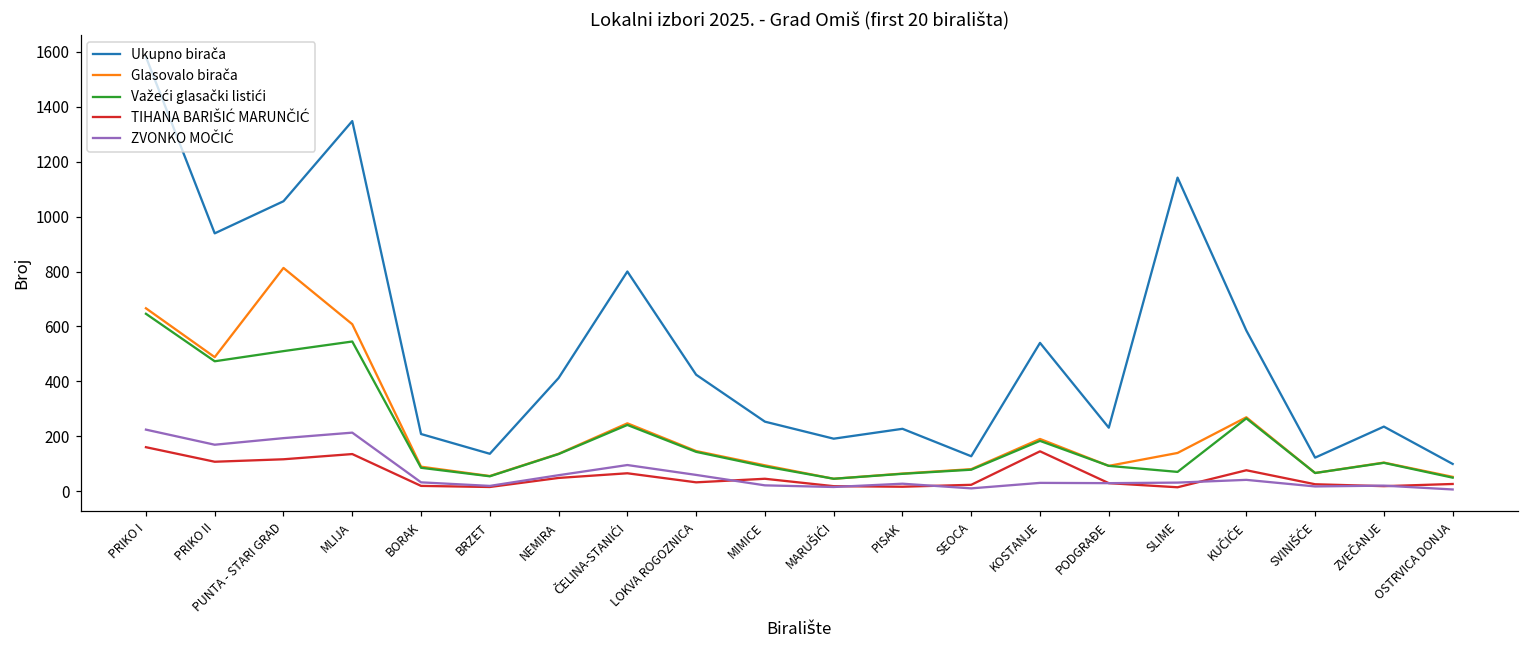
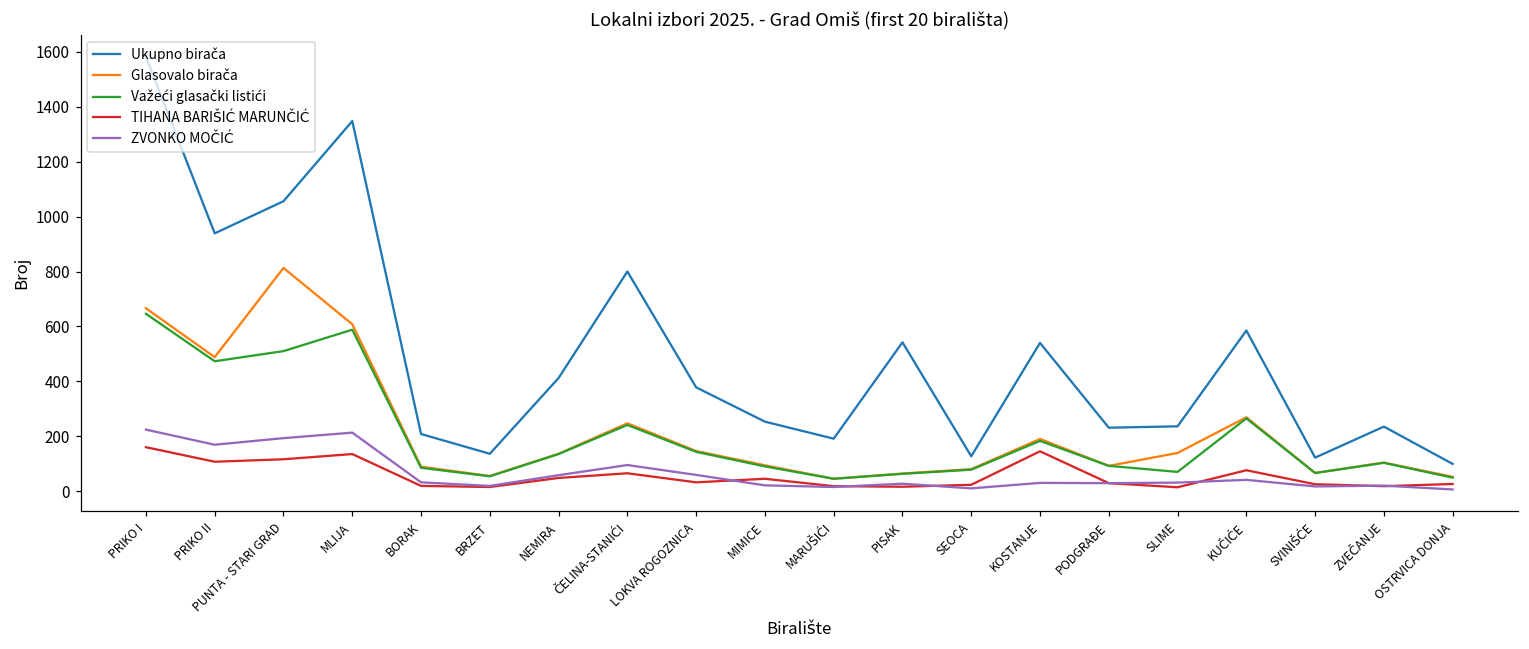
Važeći glasački listići, MLIJA: 550 -> 590
Ukupno birača, LOKVA ROGOZNICA: 420 -> 380
Ukupno birača, PISAK: 230 -> 540
Ukupno birača, SLIME: 1140 -> 240
